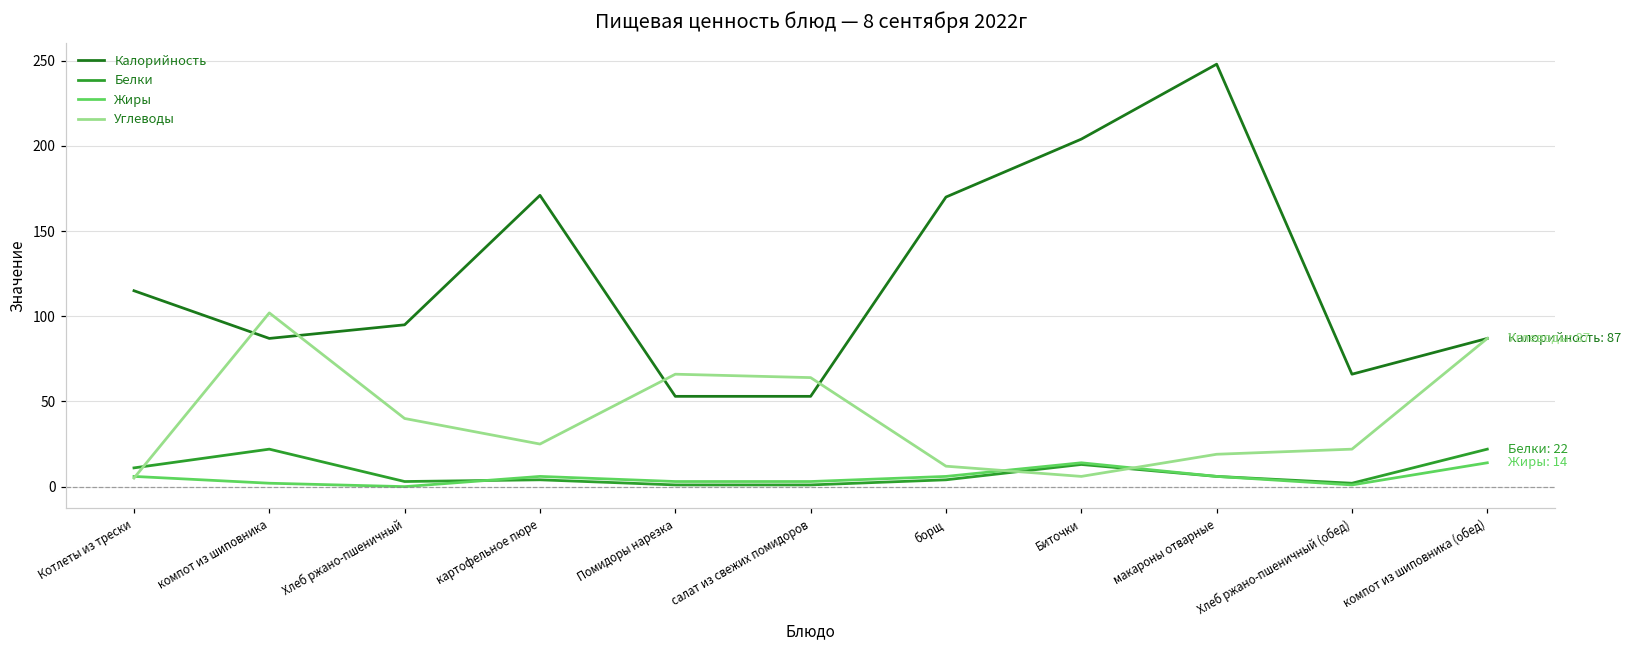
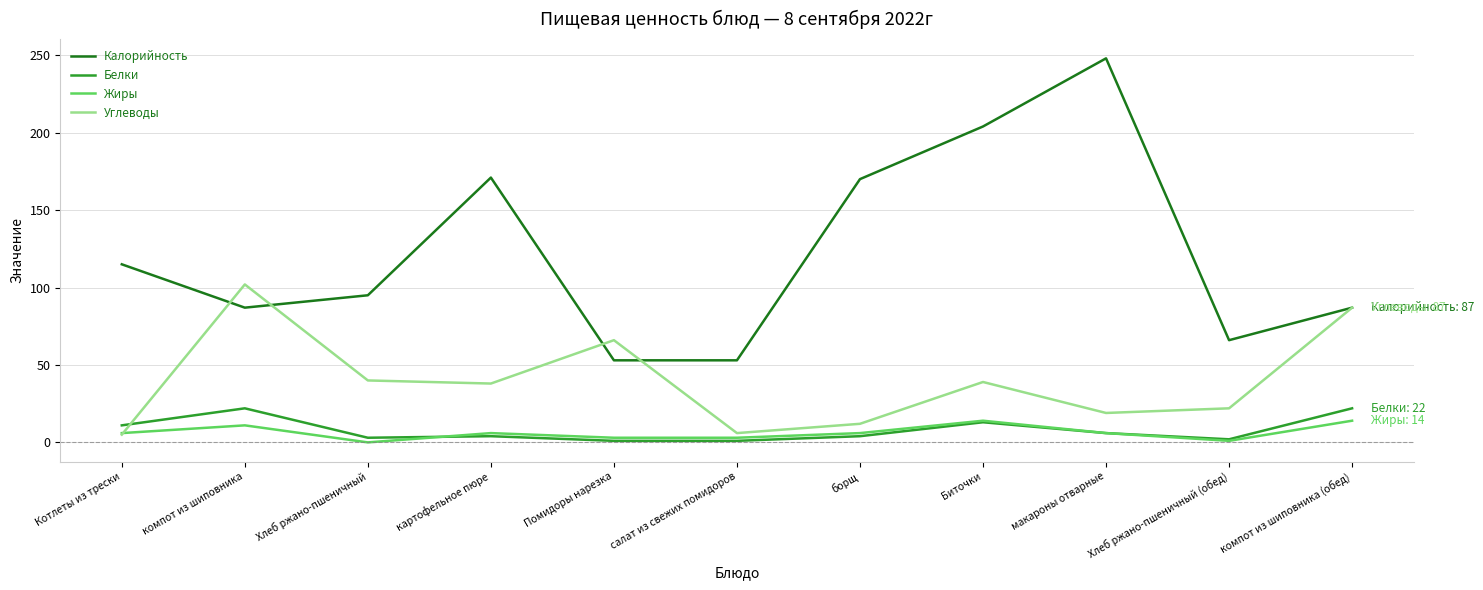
Жиры, компот из шиповника: 2 -> 11
Углеводы, картофельное пюре: 25 -> 38
Углеводы, салат из свежих помидоров: 64 -> 6
Углеводы, Биточки: 6 -> 39
